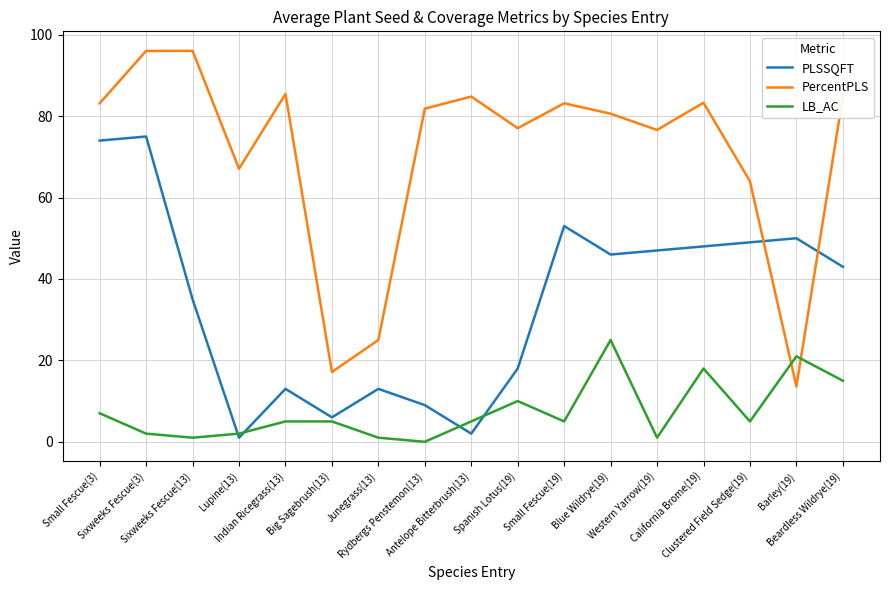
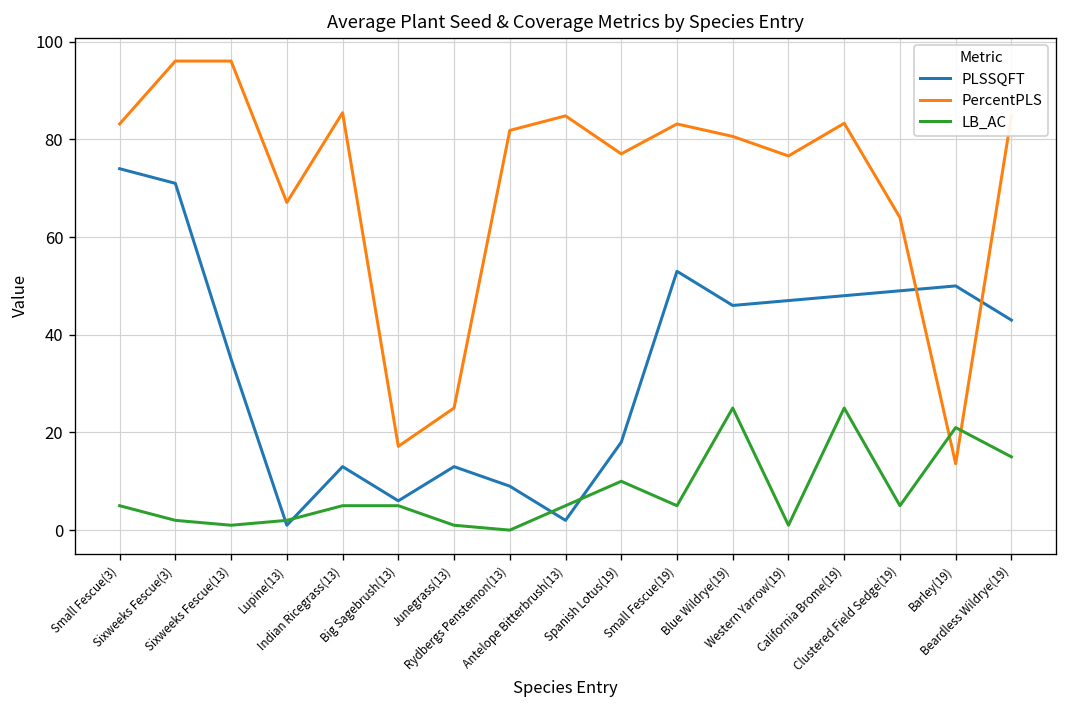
LB_AC, Small Fescue(3): 7 -> 5
PLSSQFT, Sixweeks Fescue(3): 75 -> 71
LB_AC, California Brome(19): 18 -> 25
